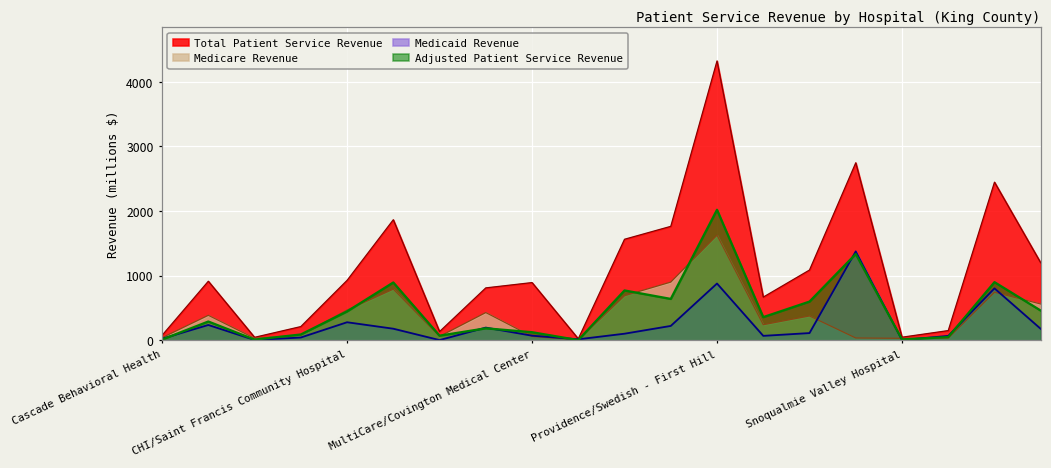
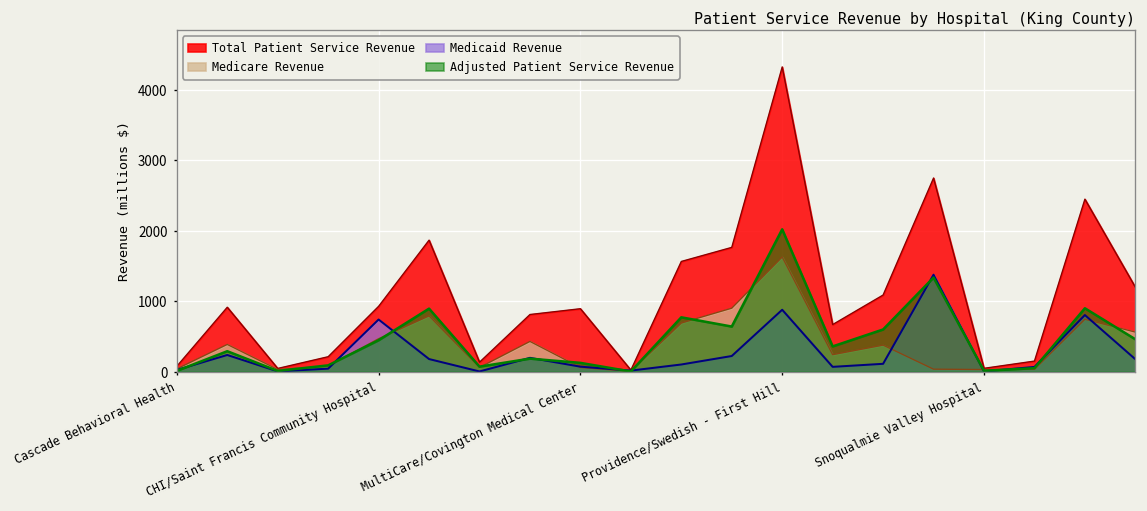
Medicaid Revenue, CHI/Saint Francis Community Hospital: 300 -> 700
